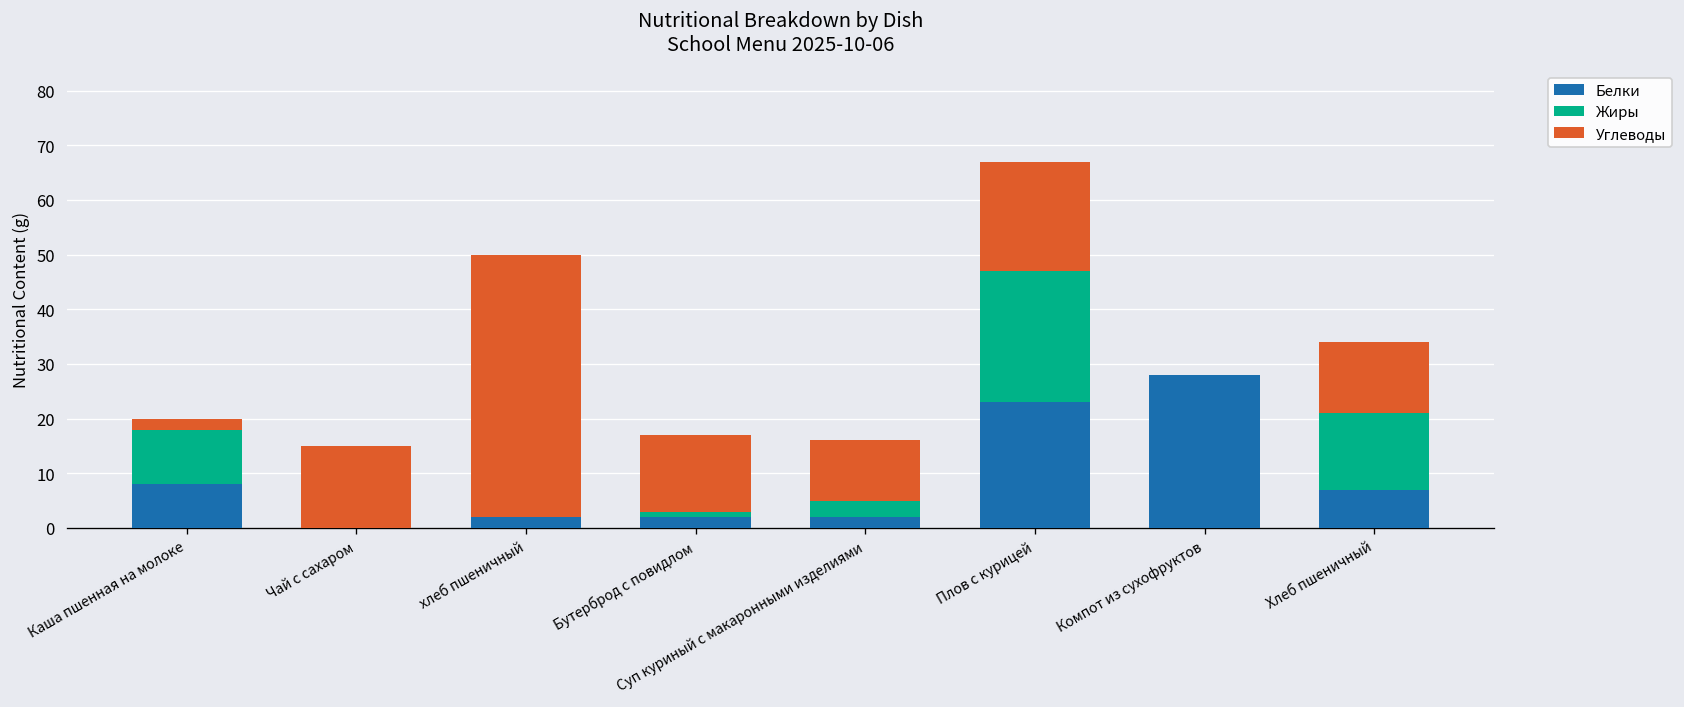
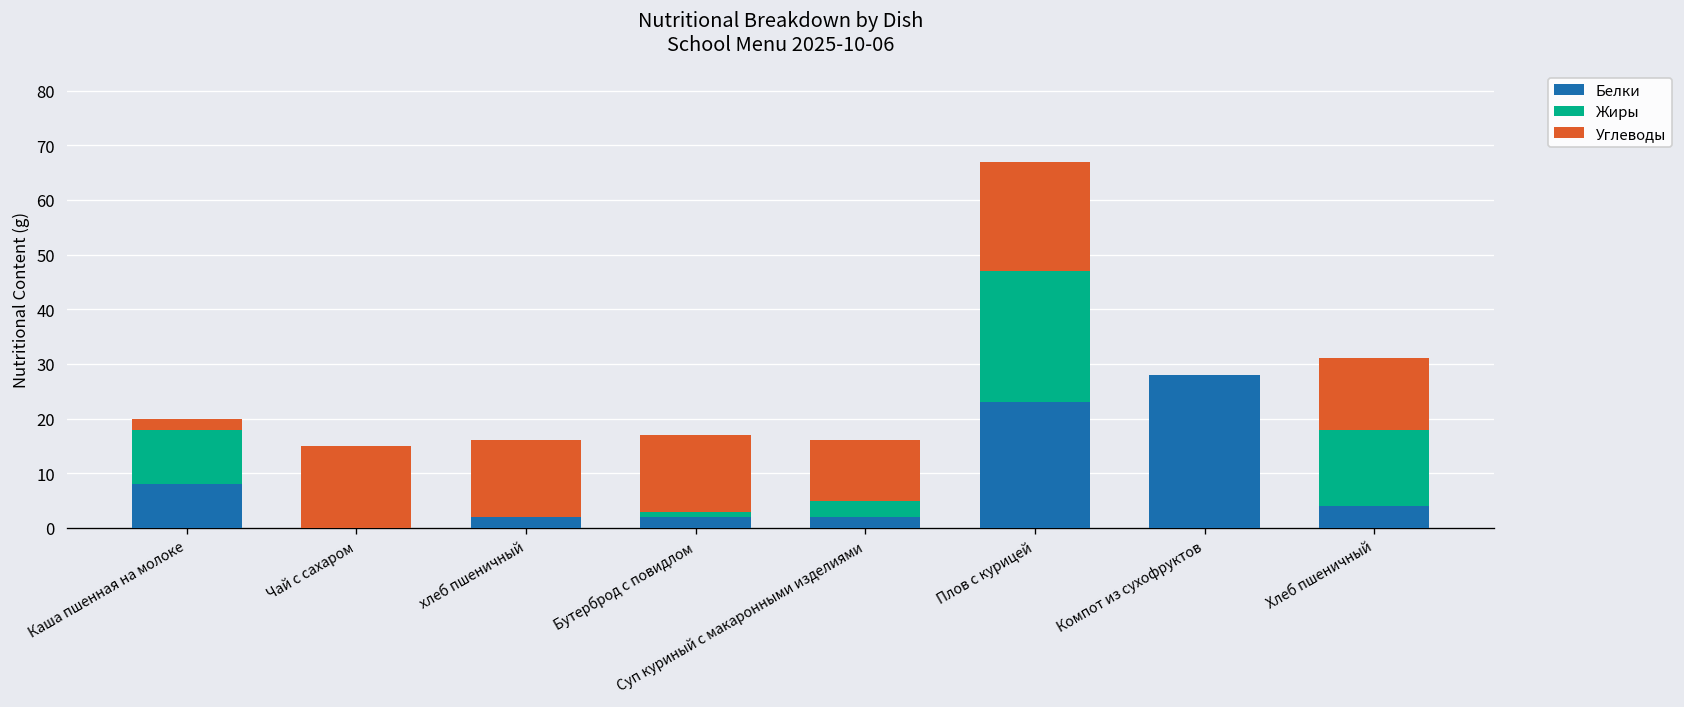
Углеводы, хлеб пшеничный: 48 -> 14
Белки, Хлеб пшеничный: 7 -> 4
